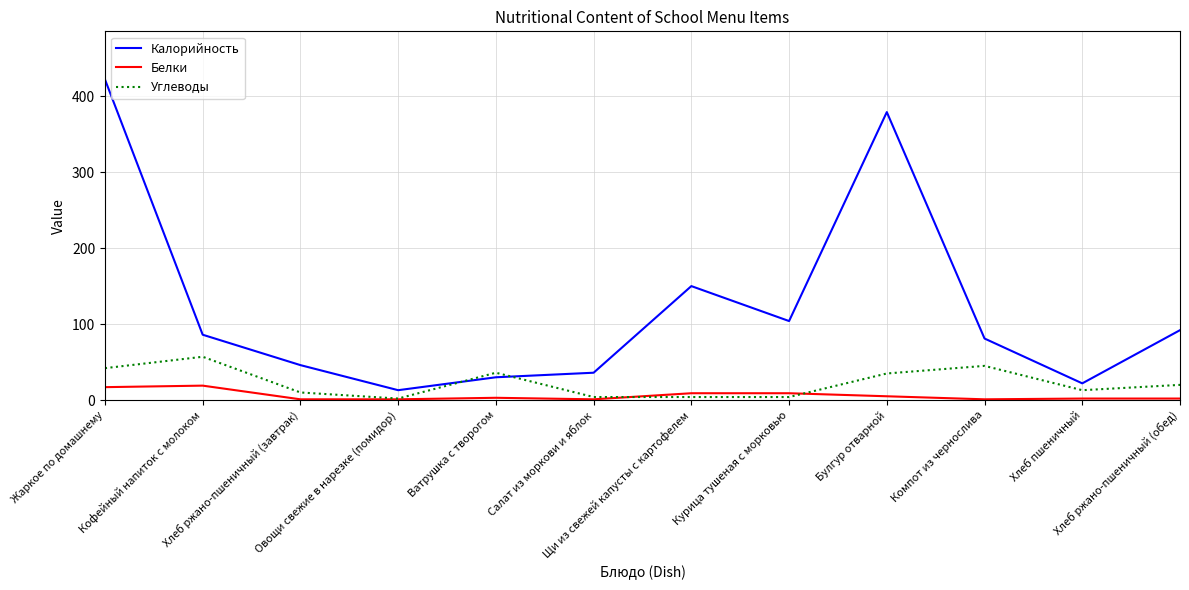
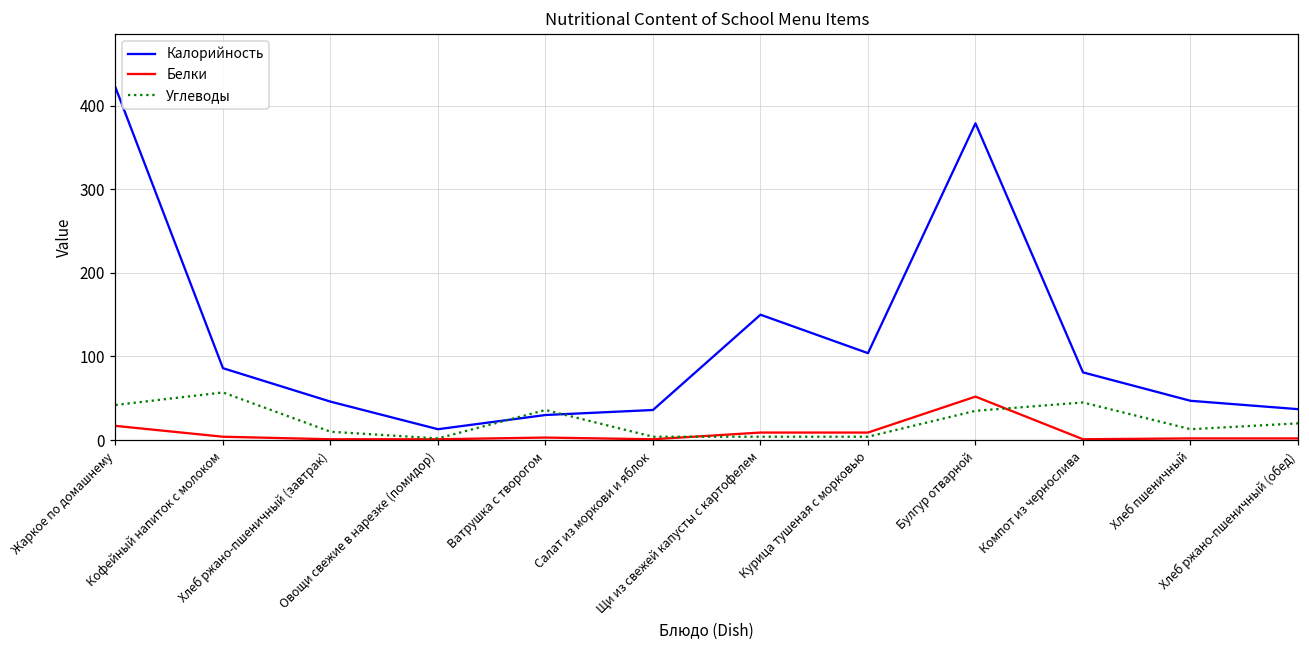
Белки, Кофейный напиток с молоком: 20 -> 0
Белки, Булгур отварной: 10 -> 50
Калорийность, Хлеб пшеничный: 20 -> 50
Калорийность, Хлеб ржано-пшеничный (обед): 90 -> 40
